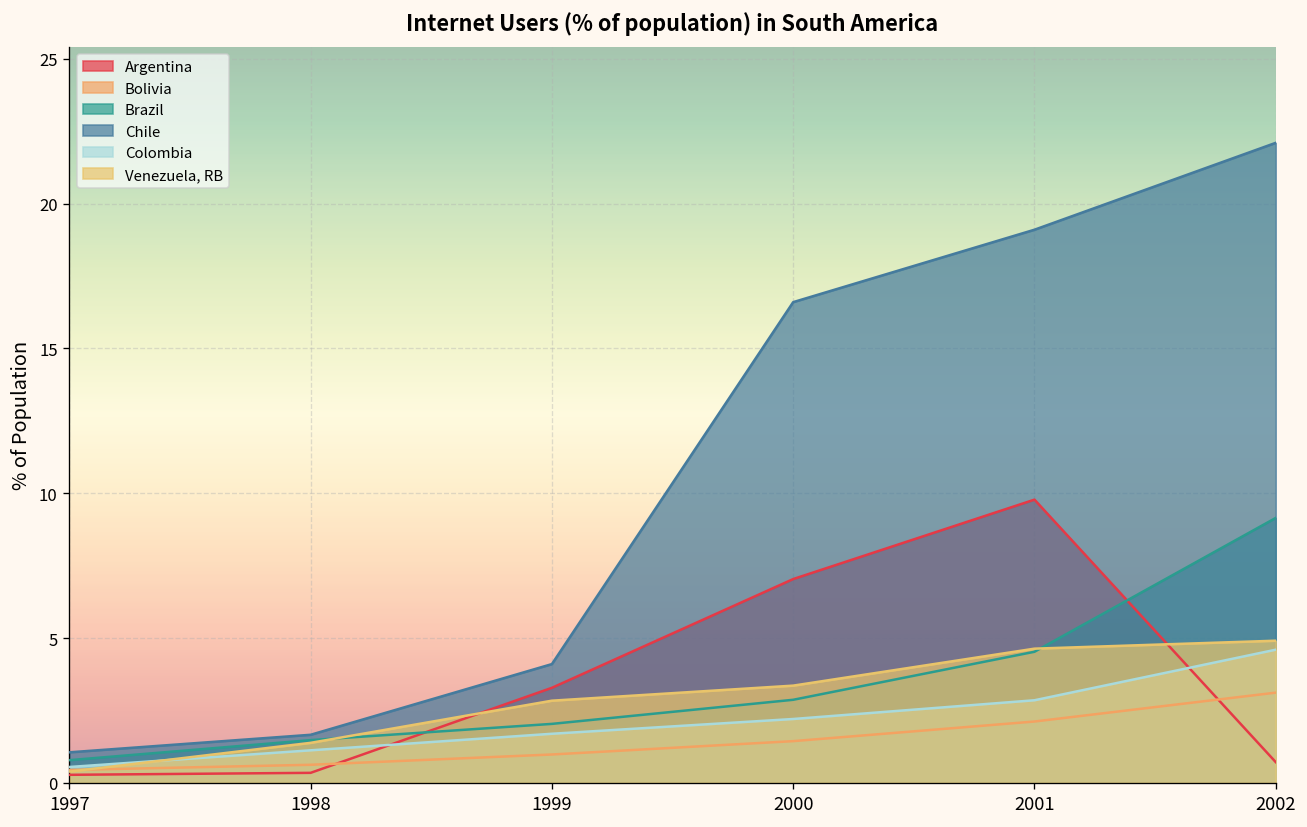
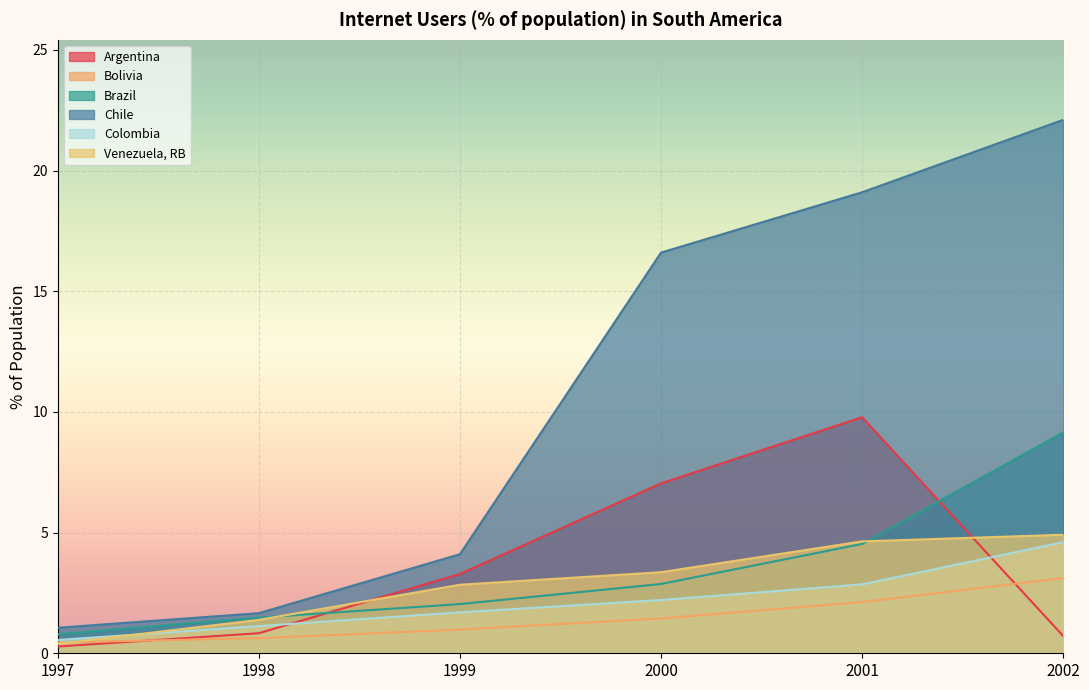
Argentina, 1998: 0.3 -> 0.8
